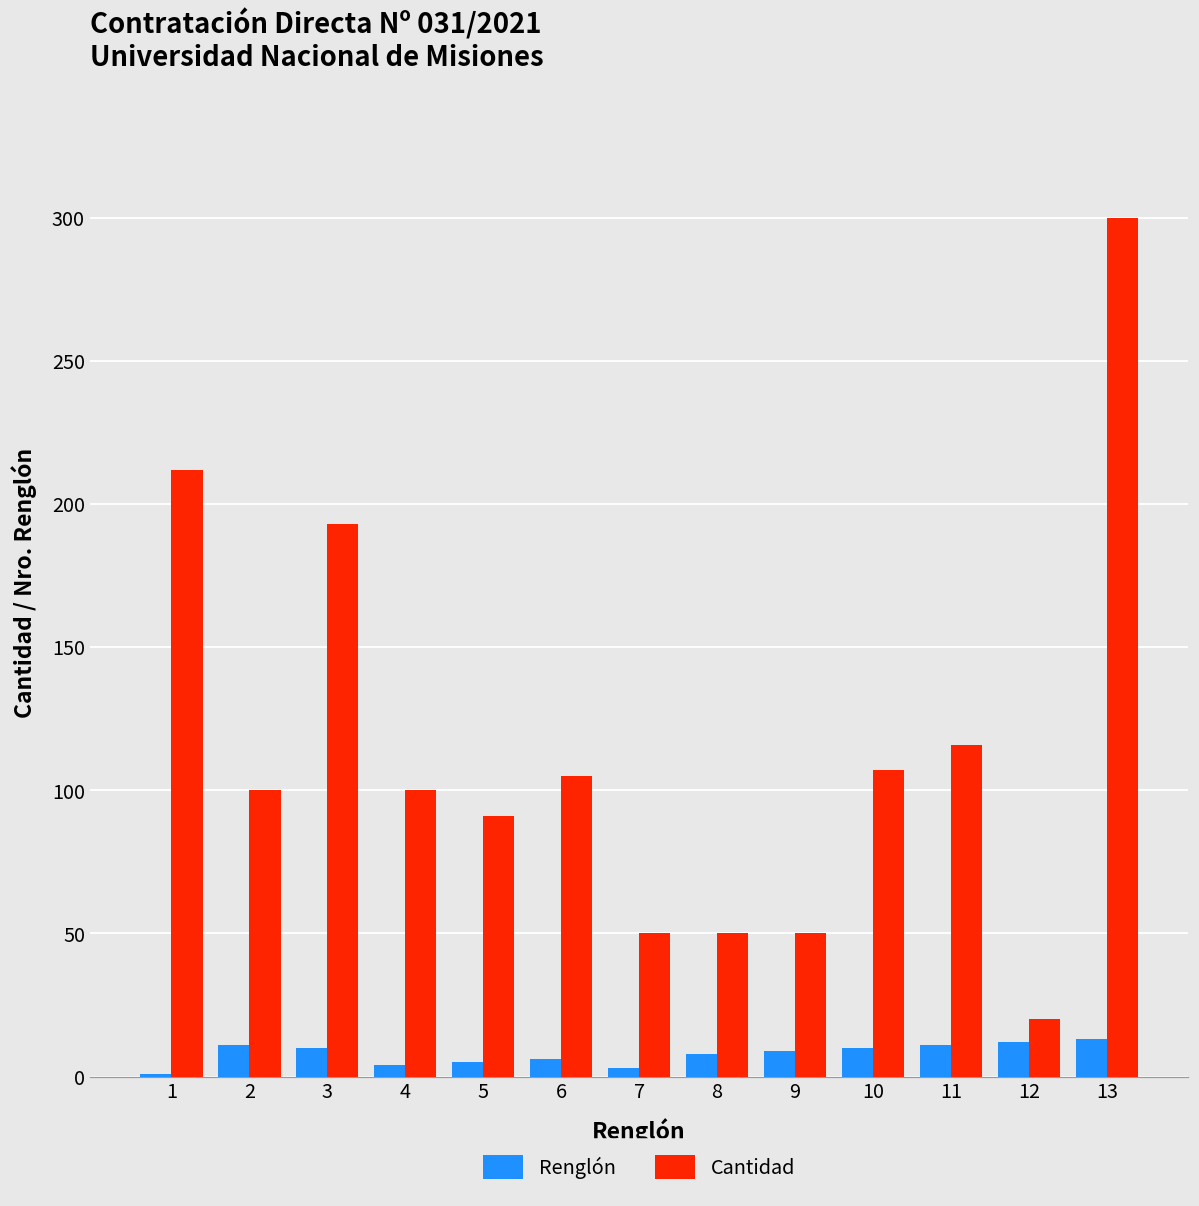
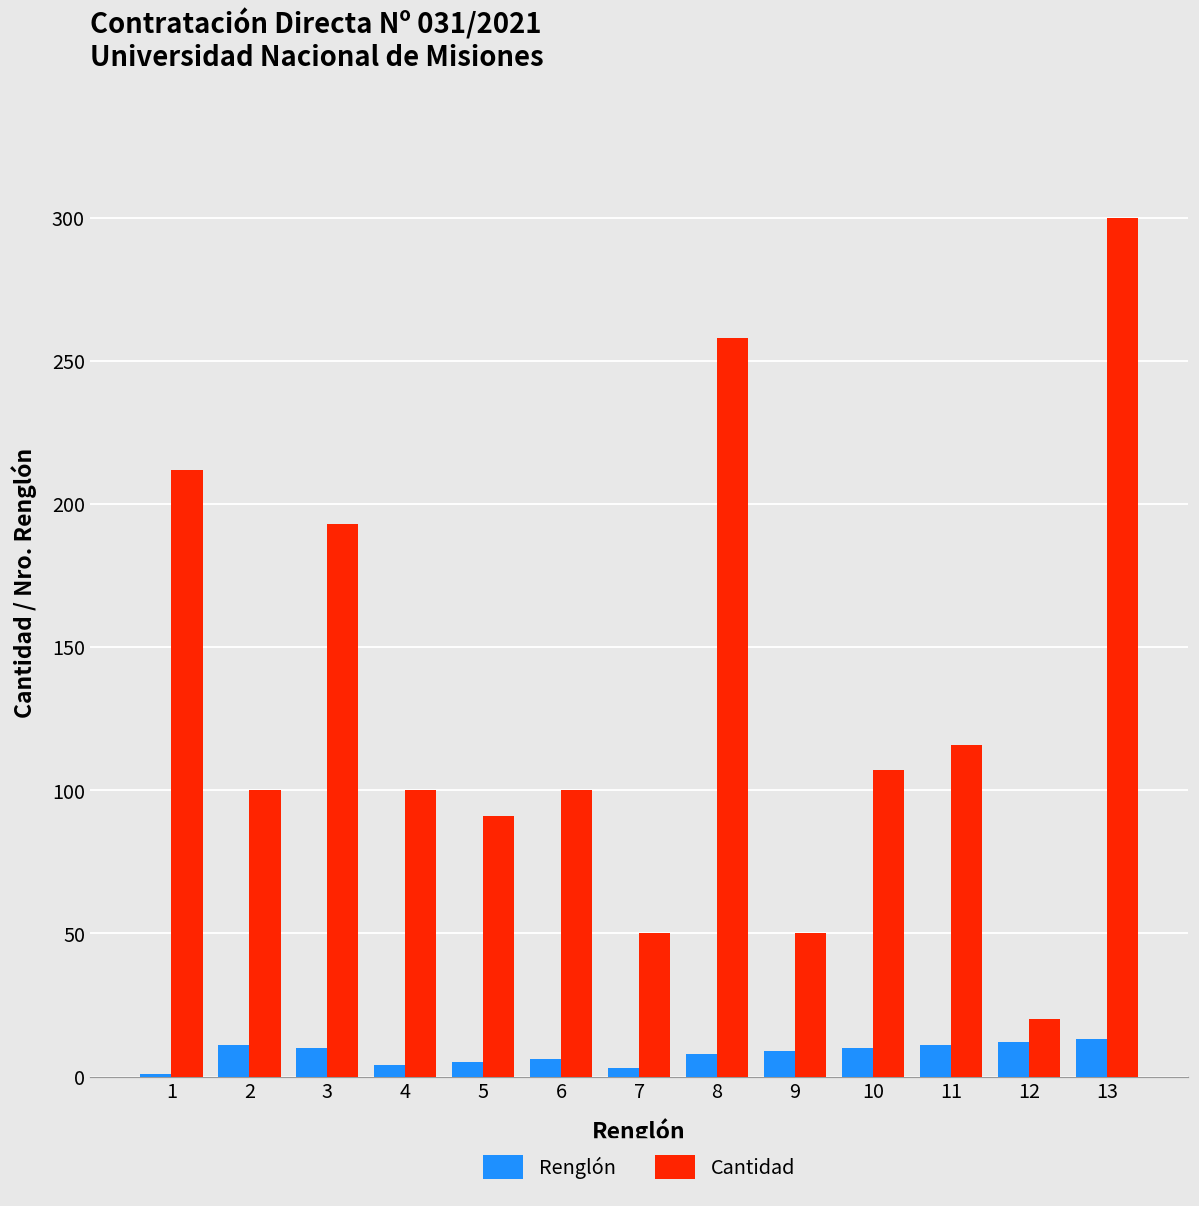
Cantidad, 6: 105 -> 100
Cantidad, 8: 50 -> 258
